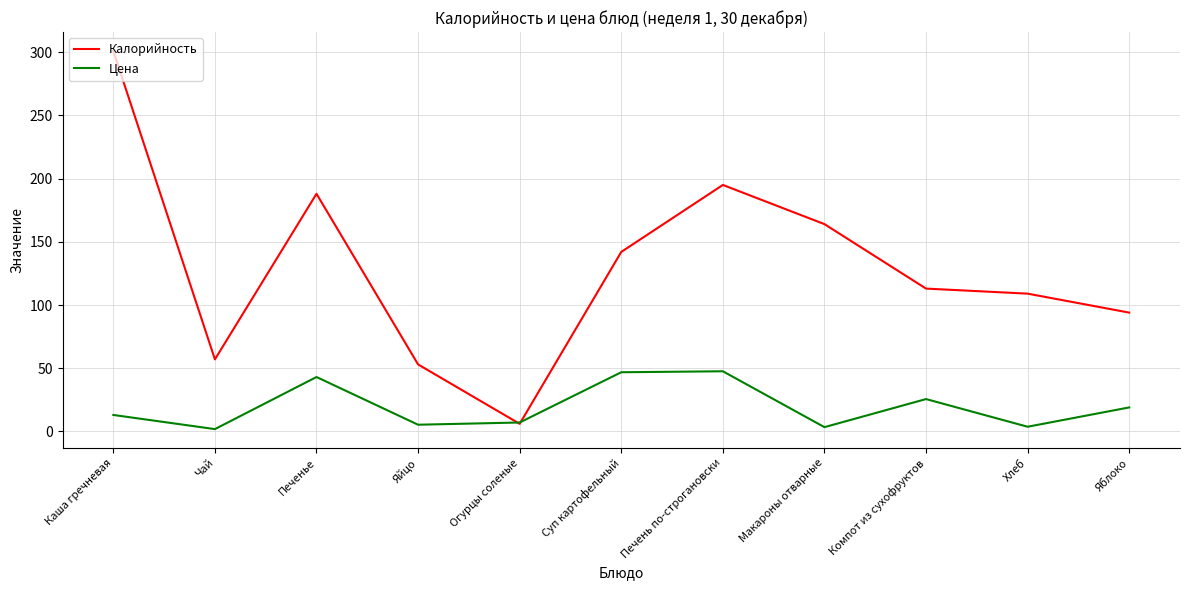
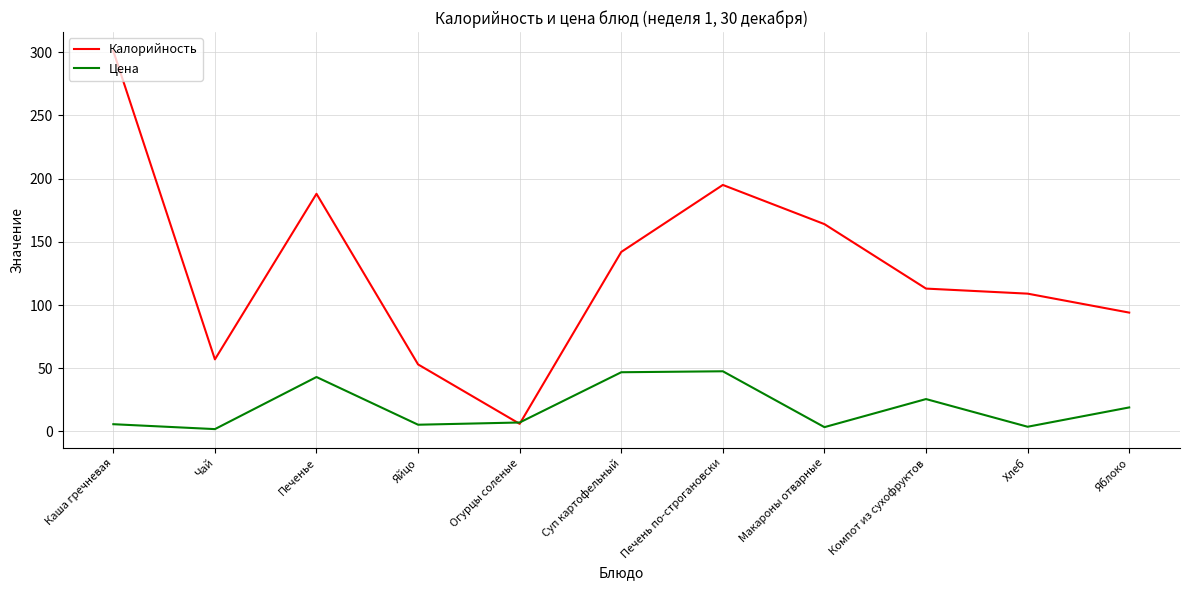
Цена, Каша гречневая: 13 -> 6
